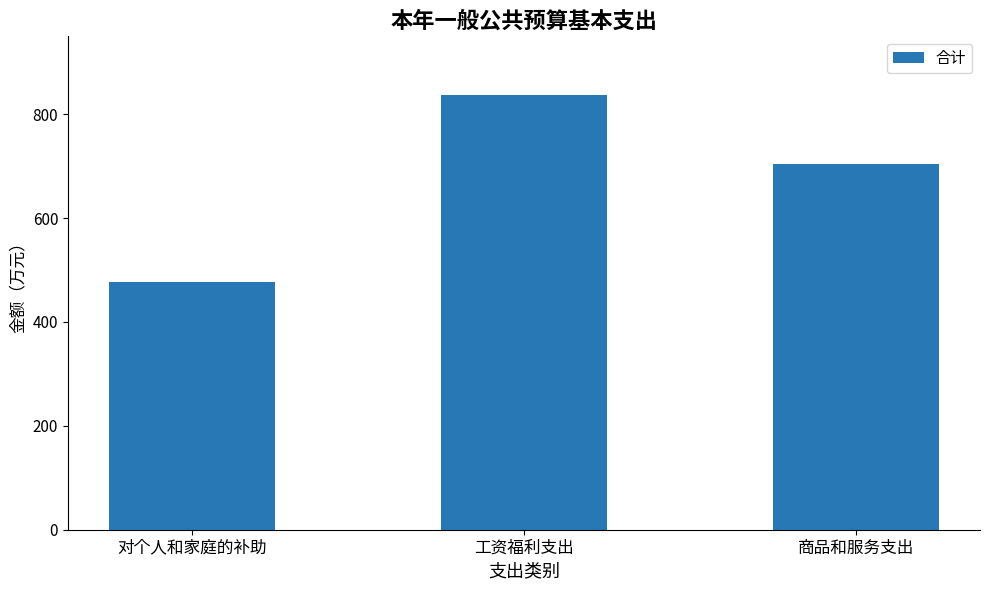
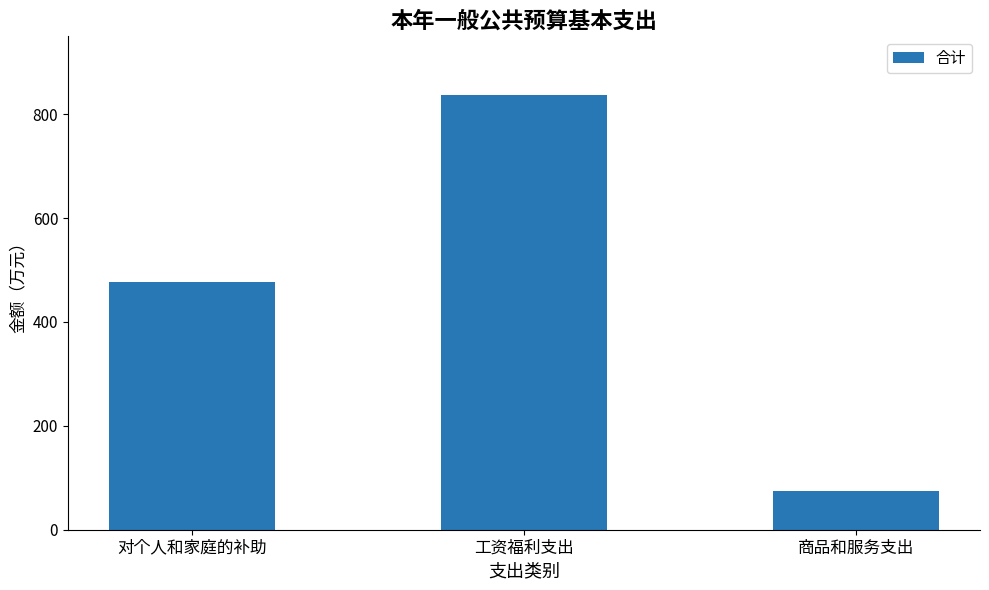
商品和服务支出: 700 -> 70
